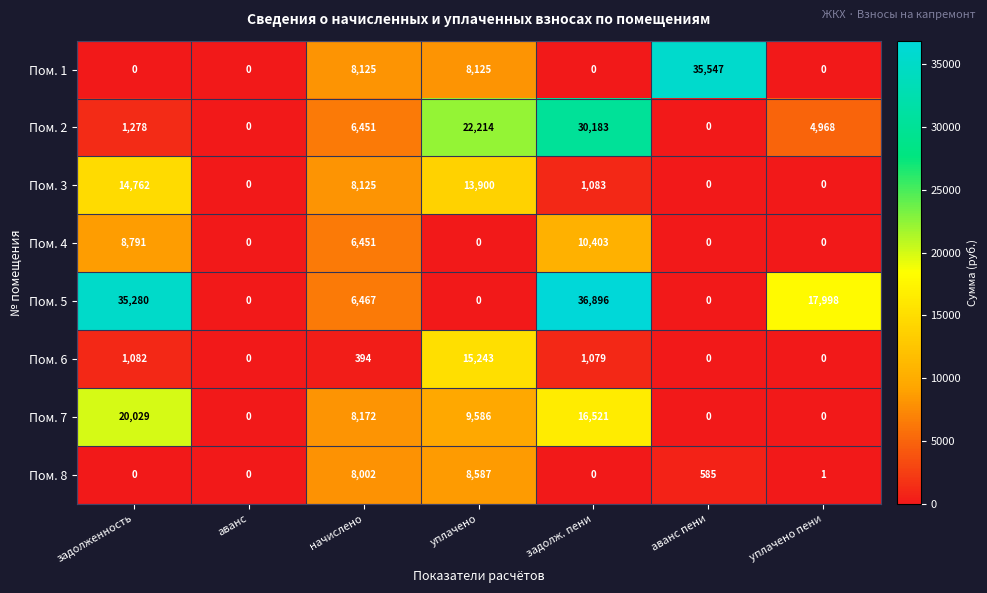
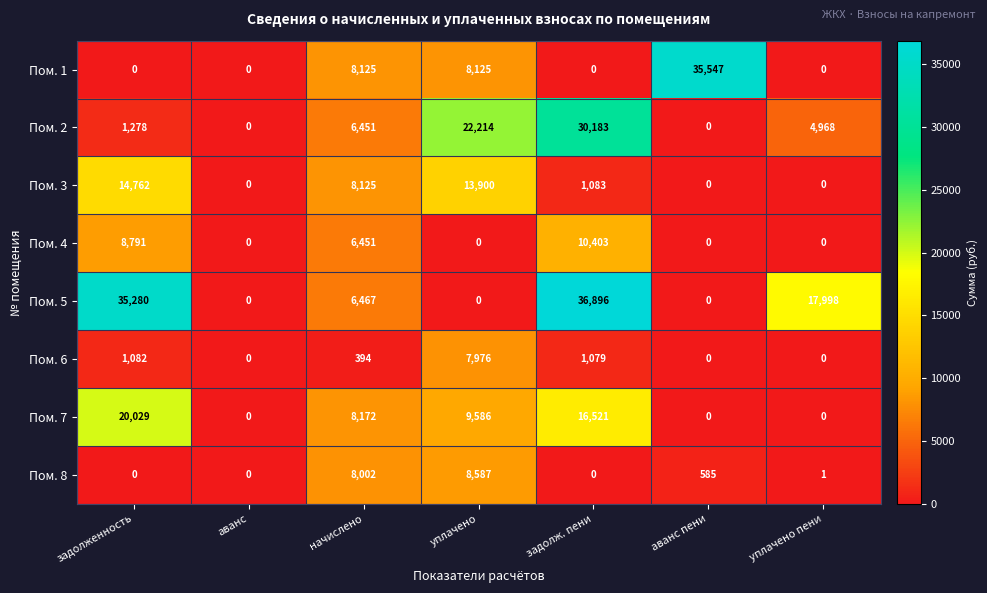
Пом. 6, уплачено: 15,243 -> 7,976
